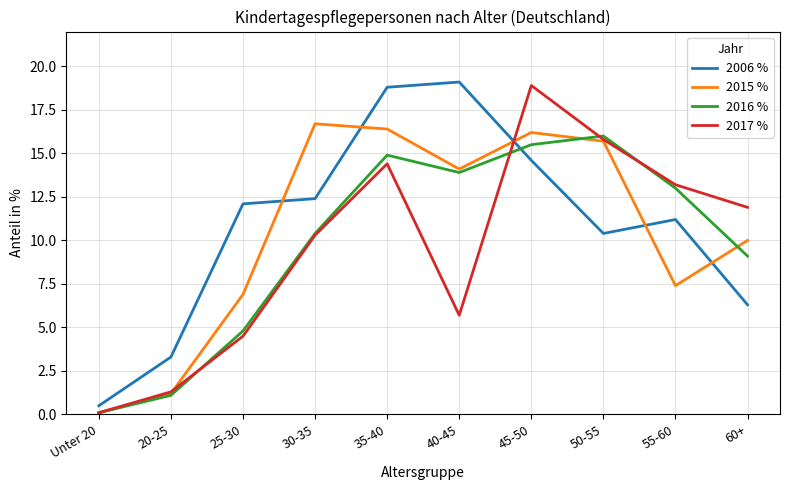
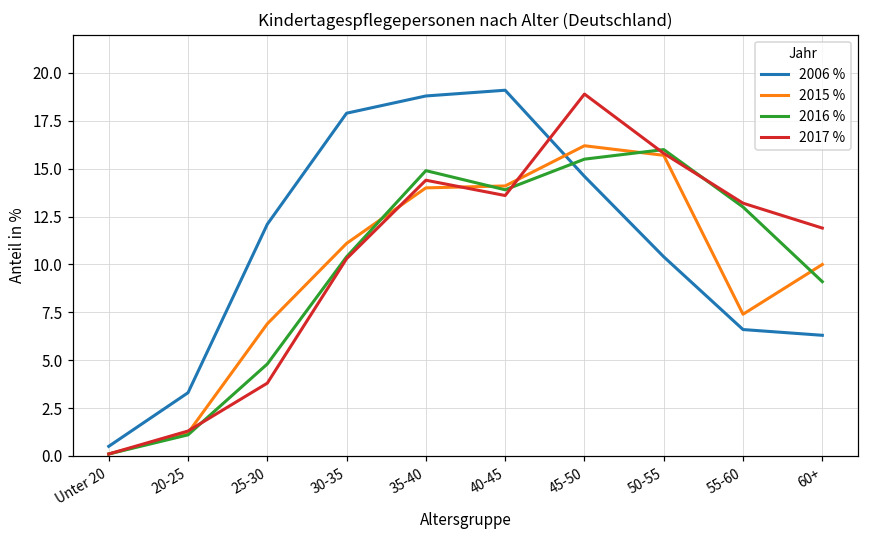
2017 %, 25-30: 4.5 -> 3.8
2006 %, 30-35: 12.4 -> 17.9
2015 %, 30-35: 16.7 -> 11.1
2015 %, 35-40: 16.4 -> 14.0
2017 %, 40-45: 5.7 -> 13.6
2006 %, 55-60: 11.2 -> 6.6
